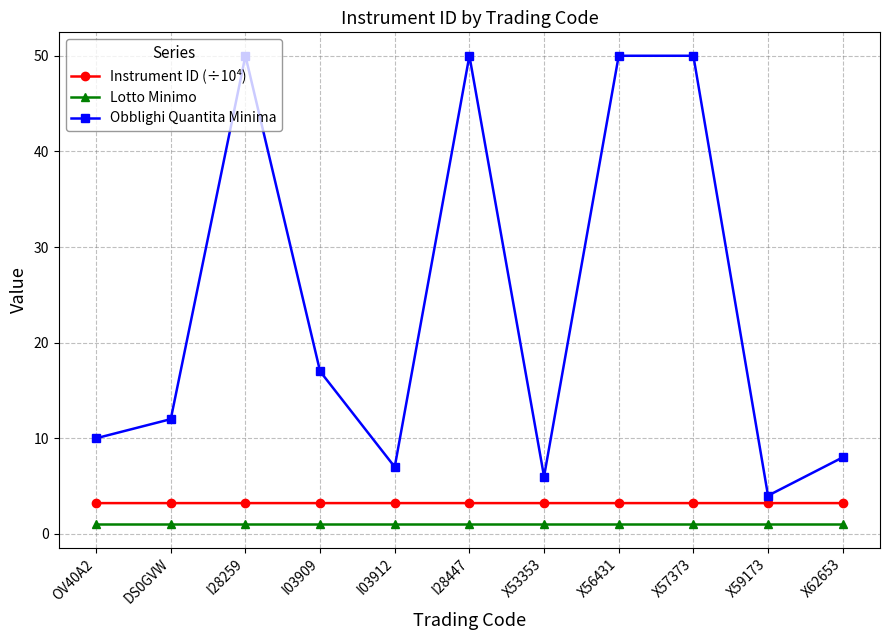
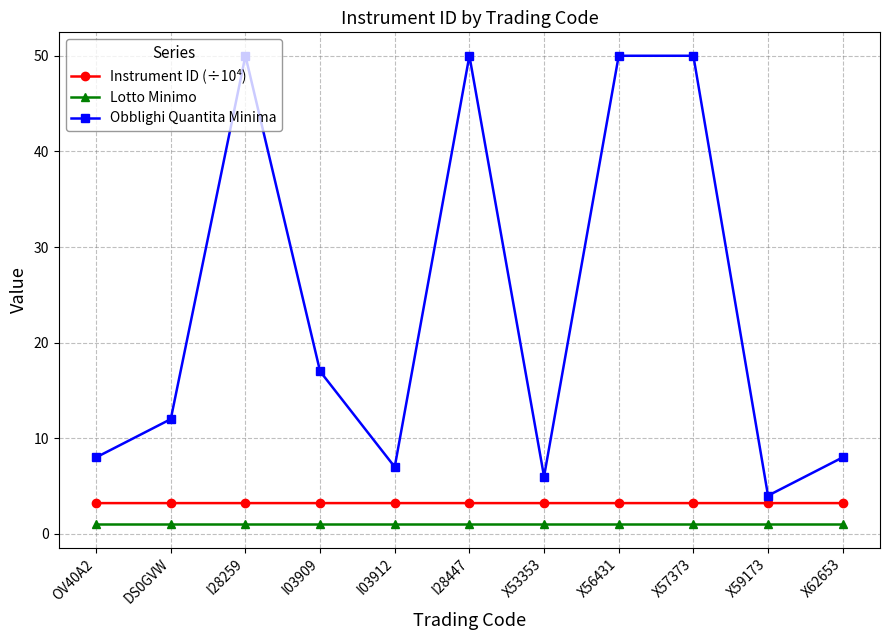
Obblighi Quantita Minima, OV40A2: 10 -> 8
